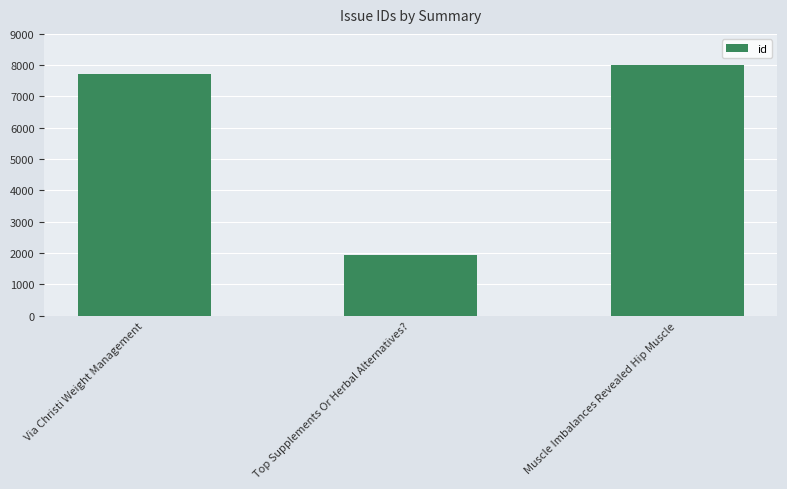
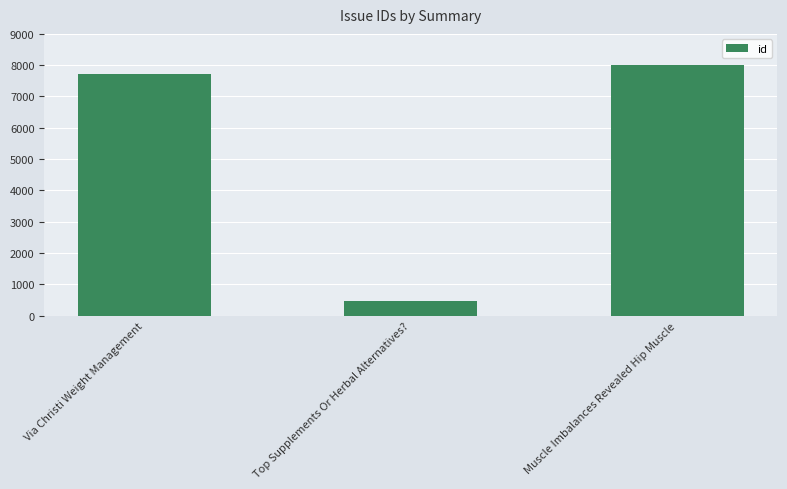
Top Supplements Or Herbal Alternatives?: 1900 -> 500
